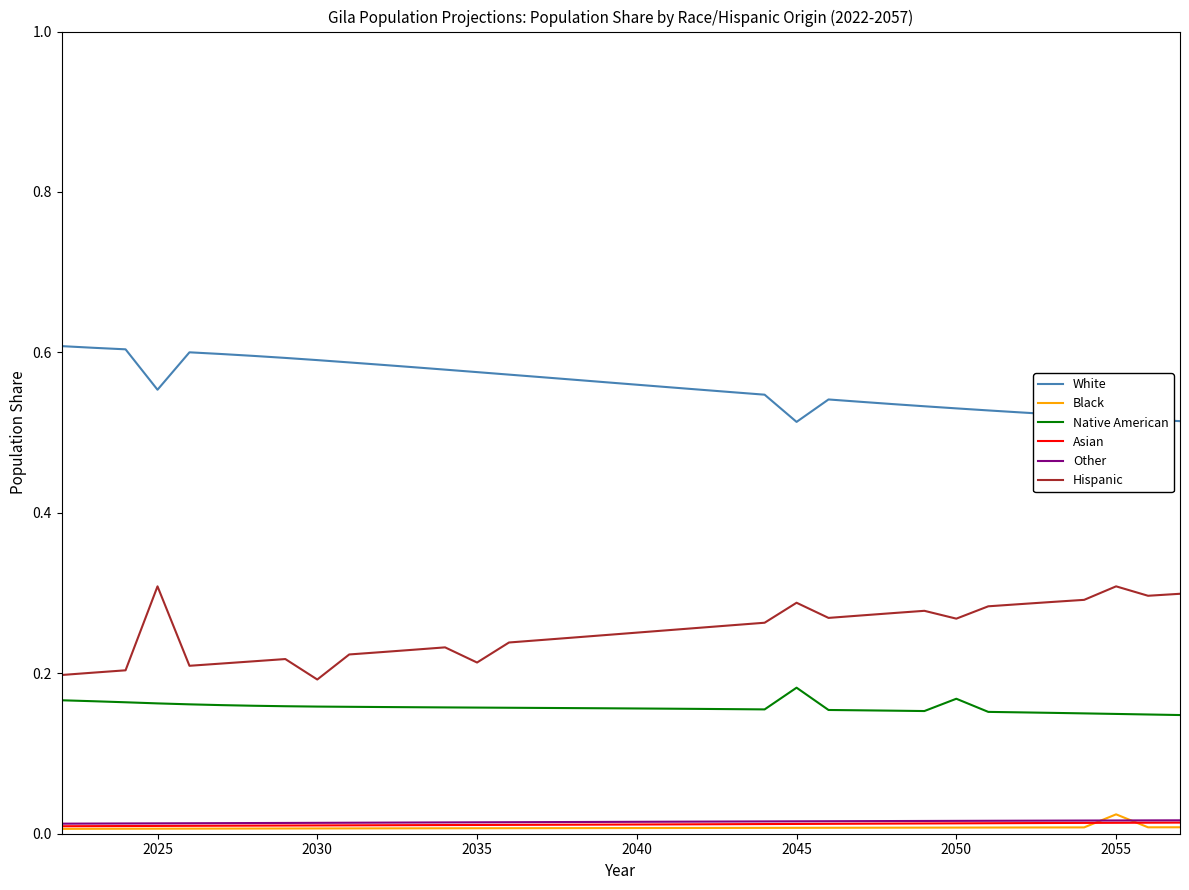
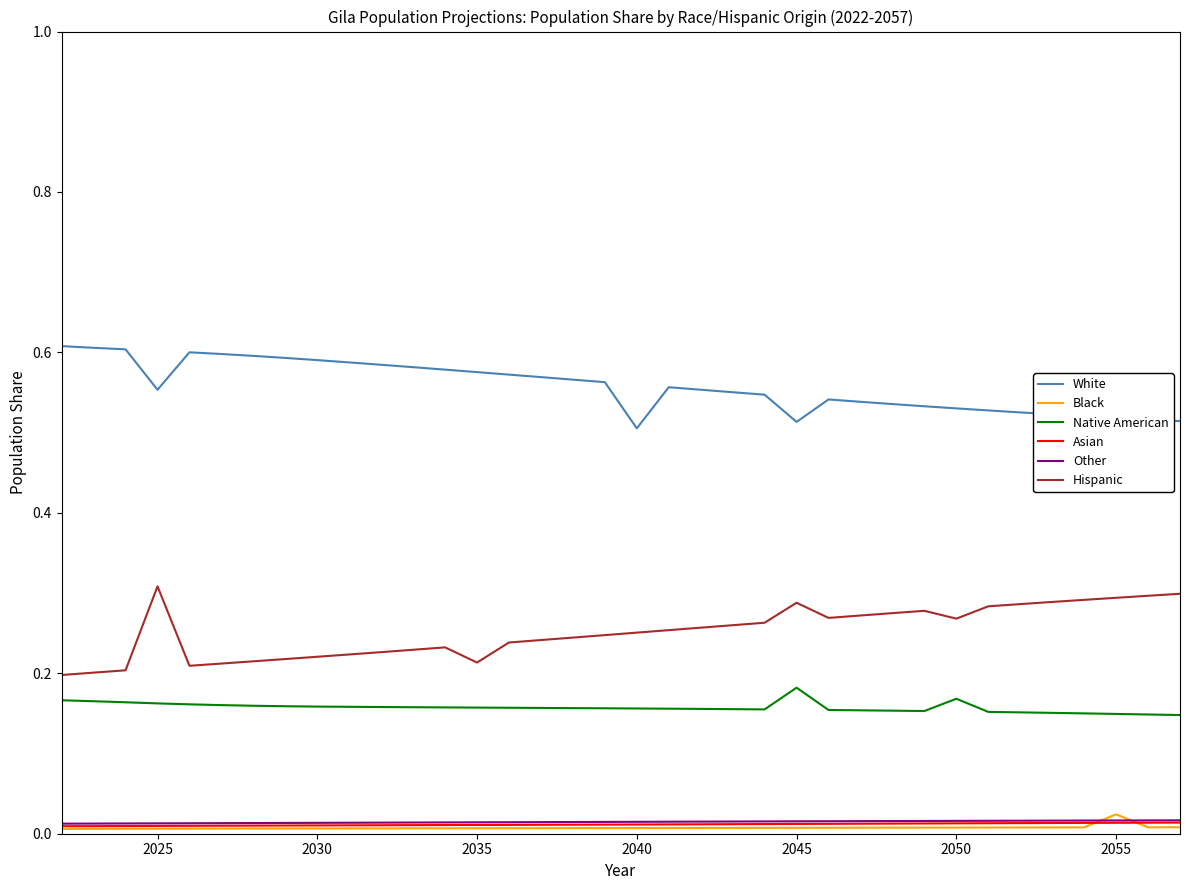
Hispanic, 2030: 0.19 -> 0.22
White, 2040: 0.56 -> 0.51
Hispanic, 2055: 0.31 -> 0.29
